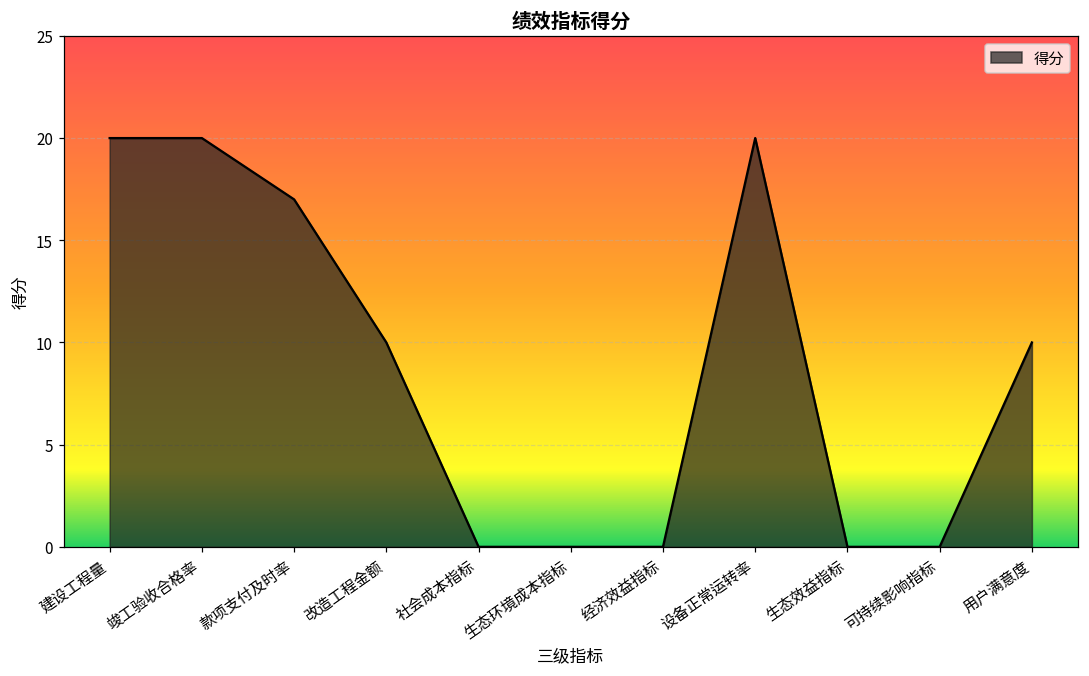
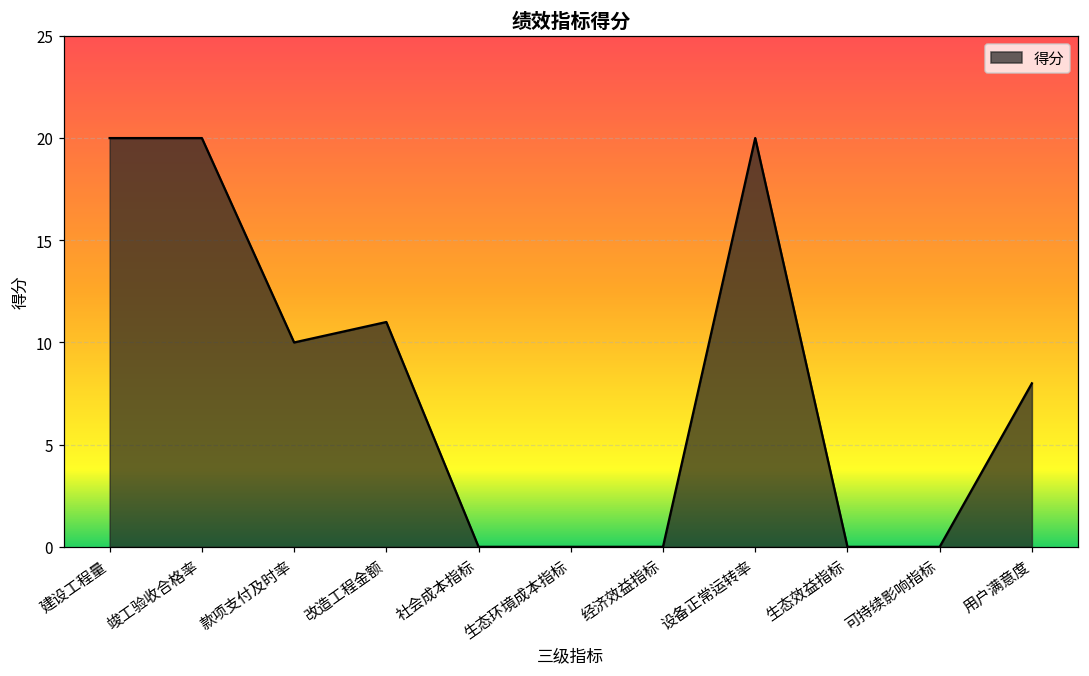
款项支付及时率: 17 -> 10
改造工程金额: 10 -> 11
用户满意度: 10 -> 8
